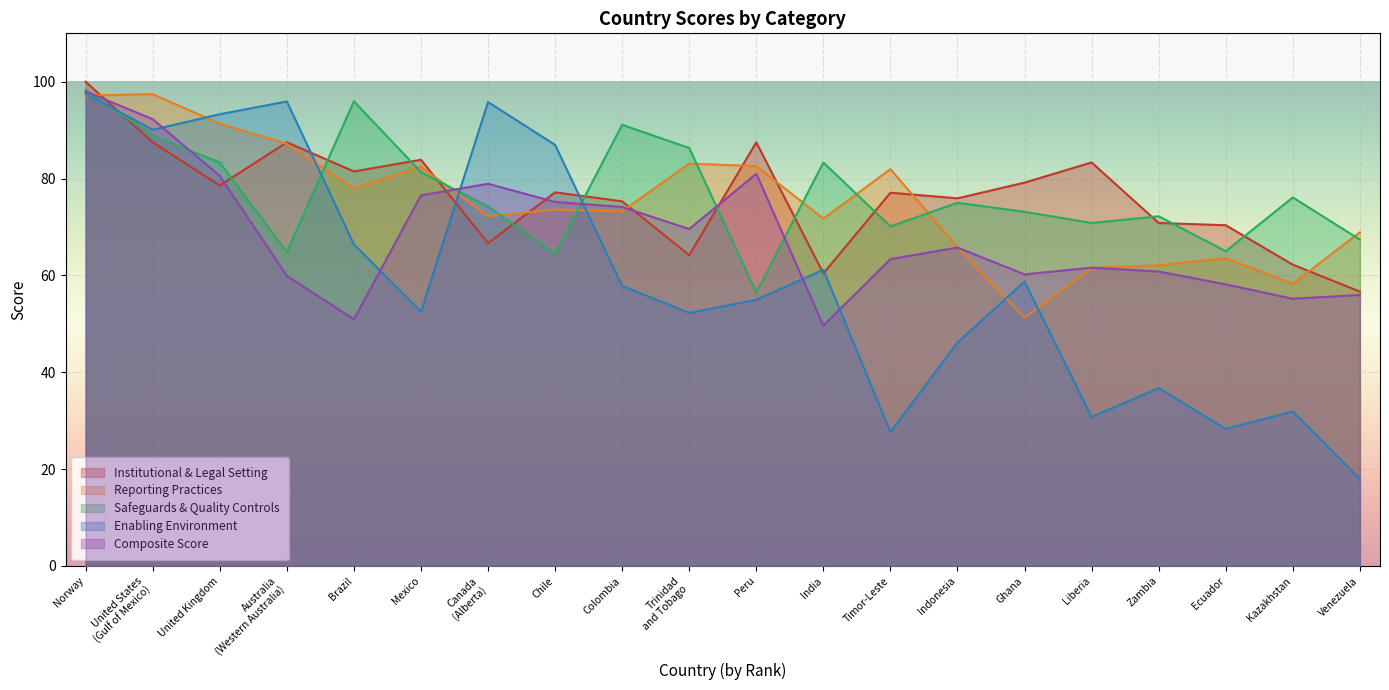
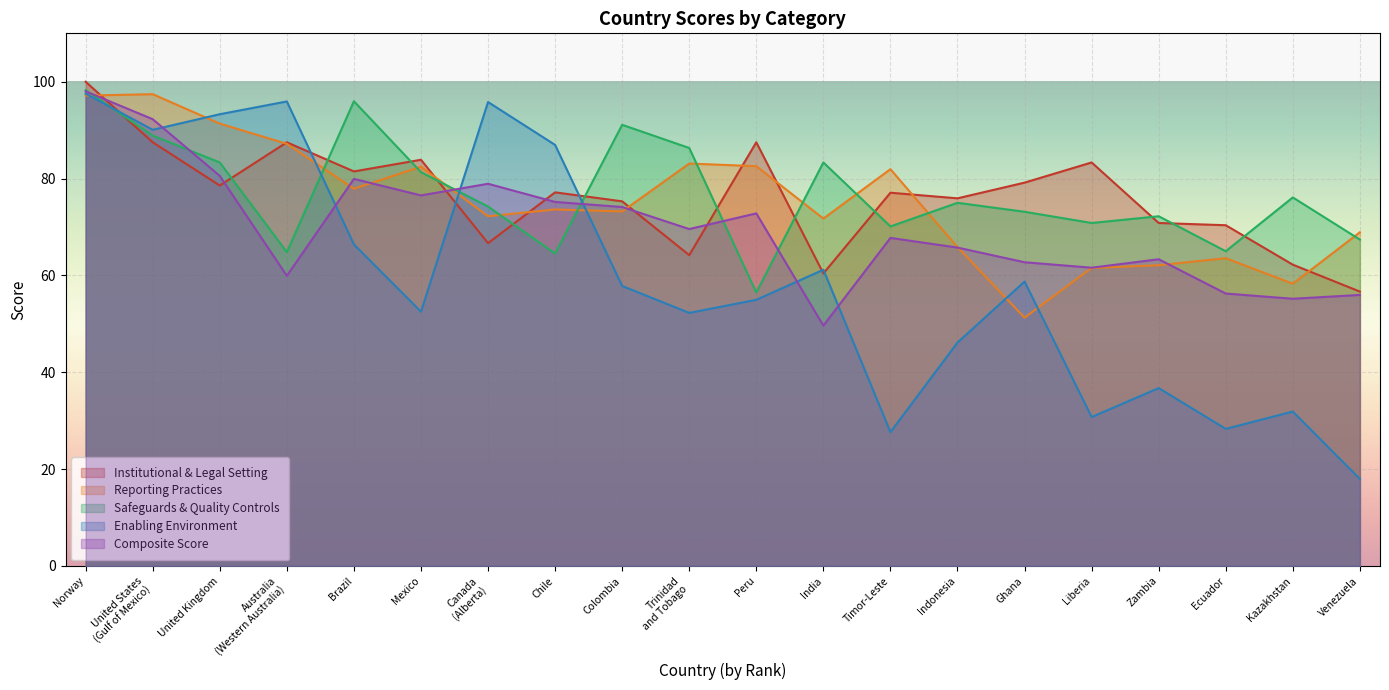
Composite Score, Brazil: 51 -> 80
Composite Score, Peru: 81 -> 73
Composite Score, Timor-Leste: 63 -> 68
Composite Score, Ghana: 60 -> 63
Composite Score, Zambia: 61 -> 63
Composite Score, Ecuador: 58 -> 56
